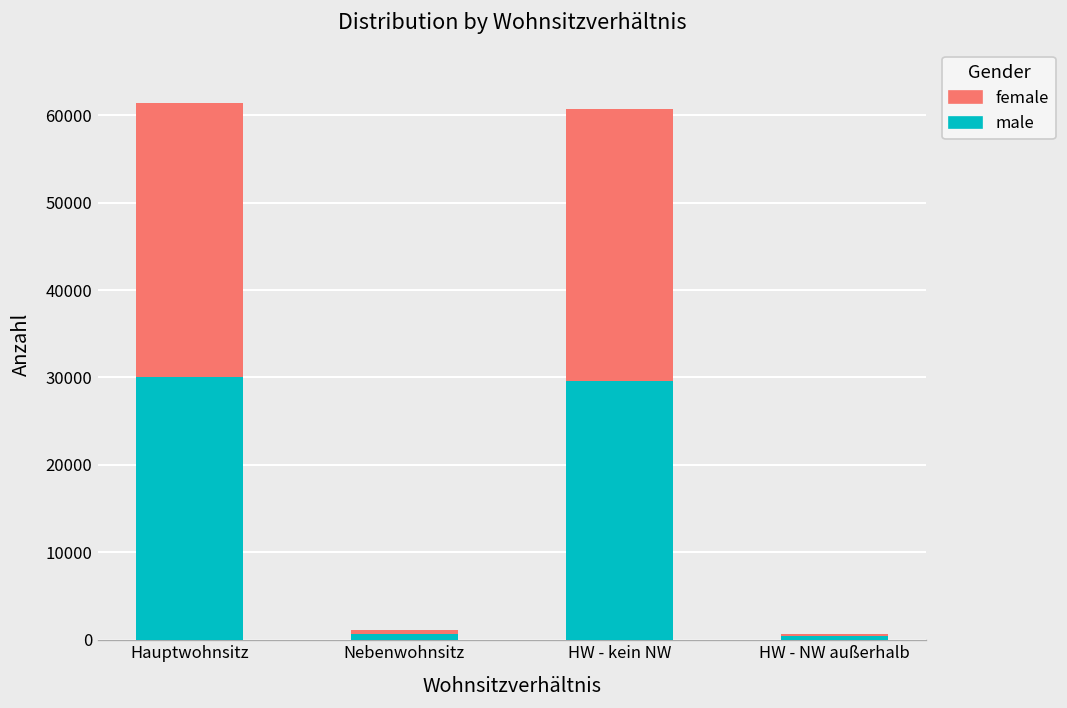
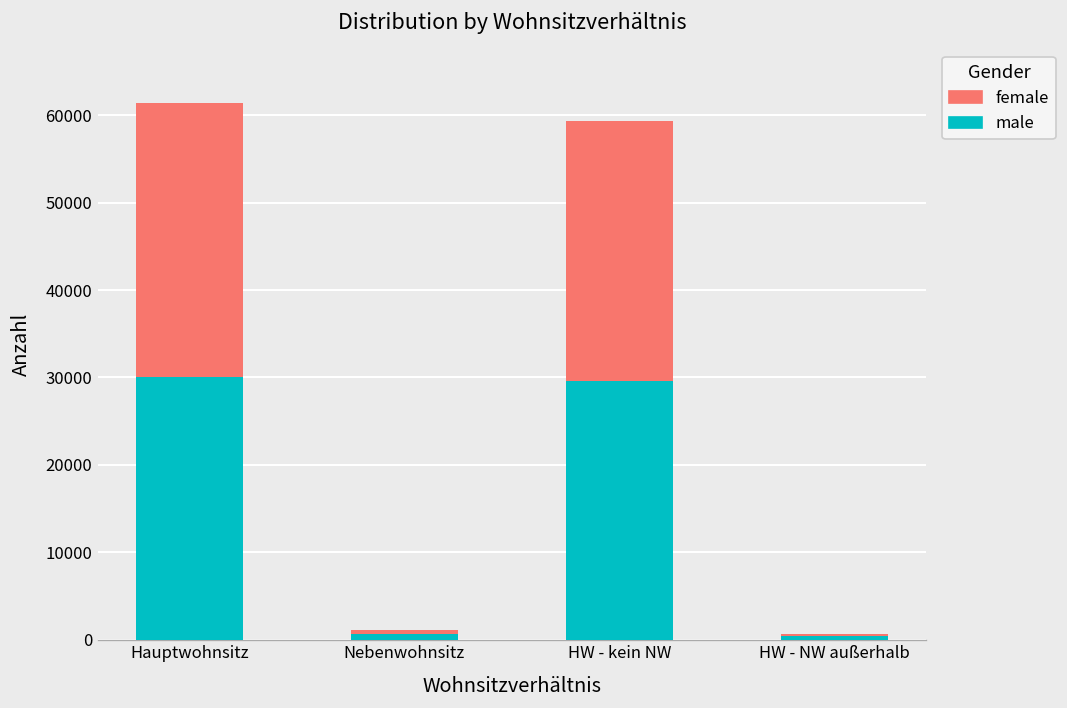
female, HW - kein NW: 31000 -> 30000
